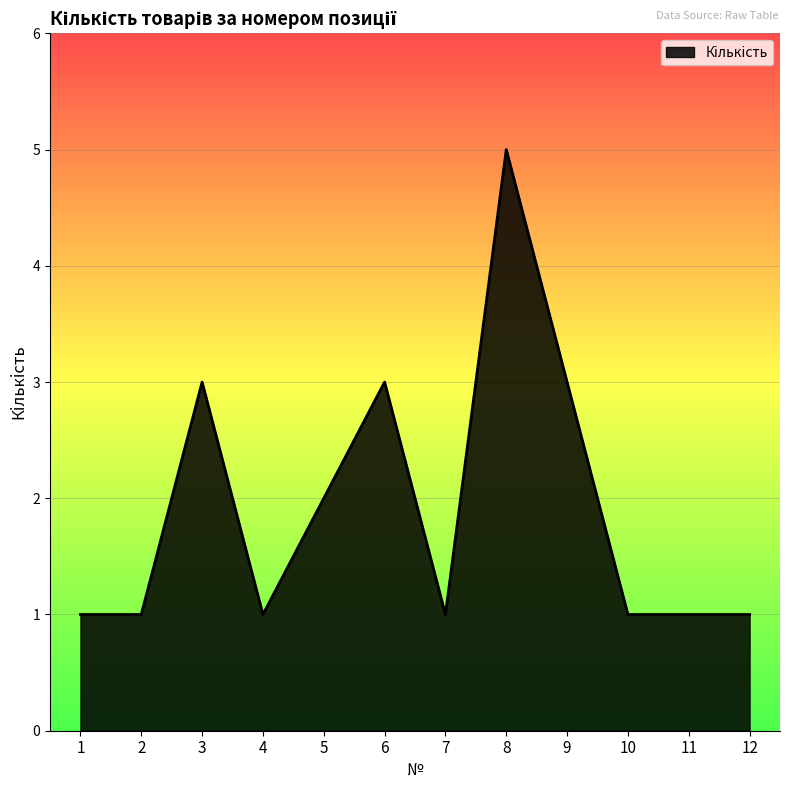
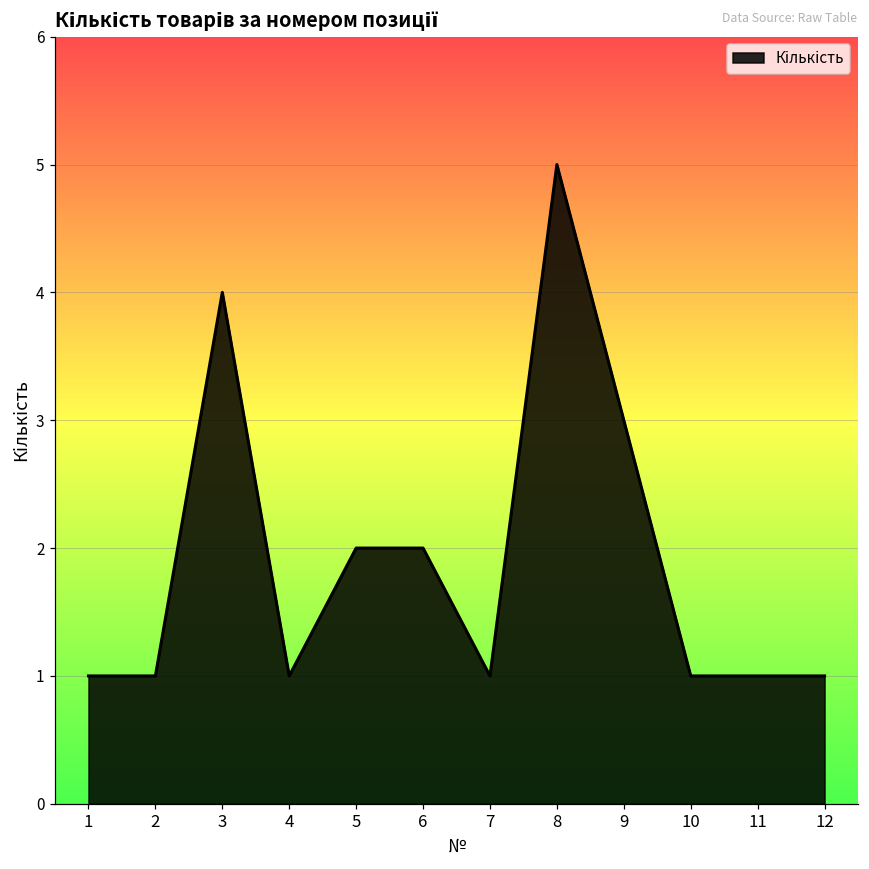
3: 3 -> 4
6: 3 -> 2
